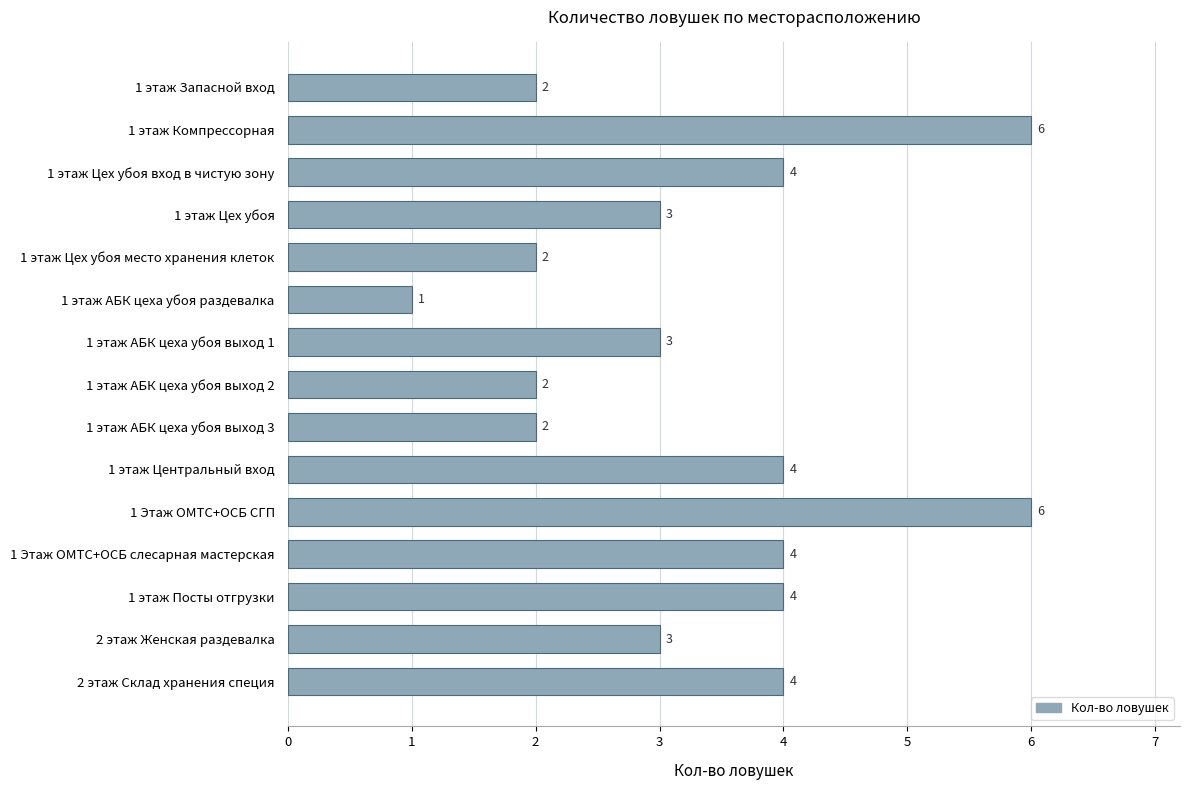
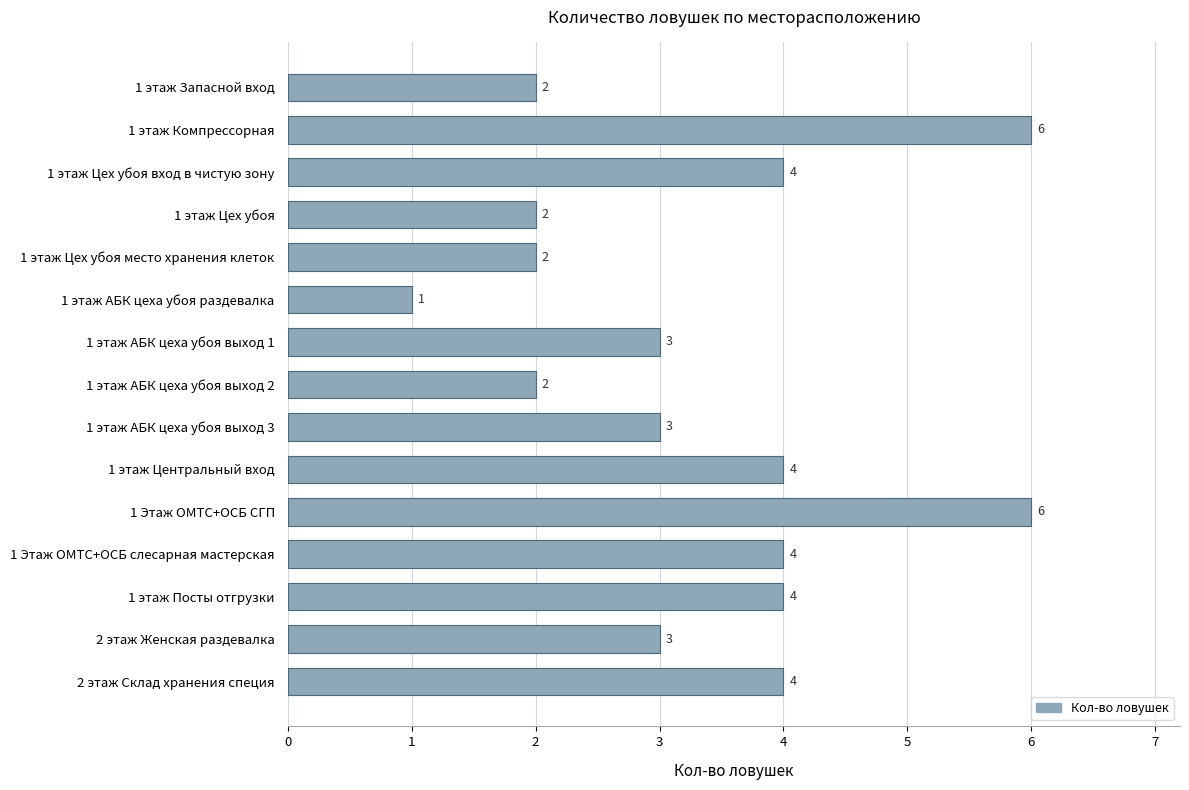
1 этаж Цех убоя: 3 -> 2
1 этаж АБК цеха убоя выход 3: 2 -> 3
